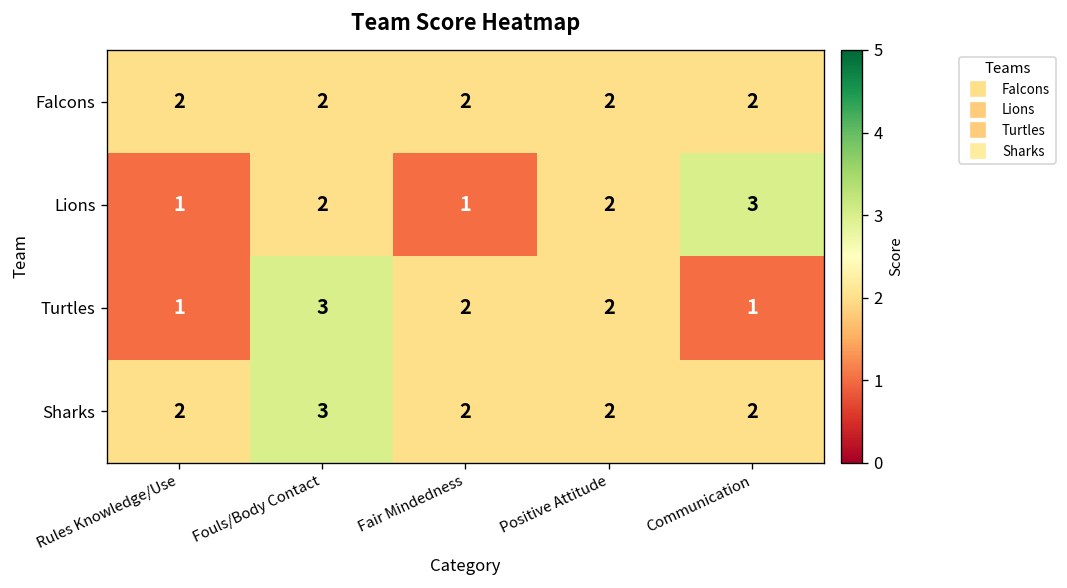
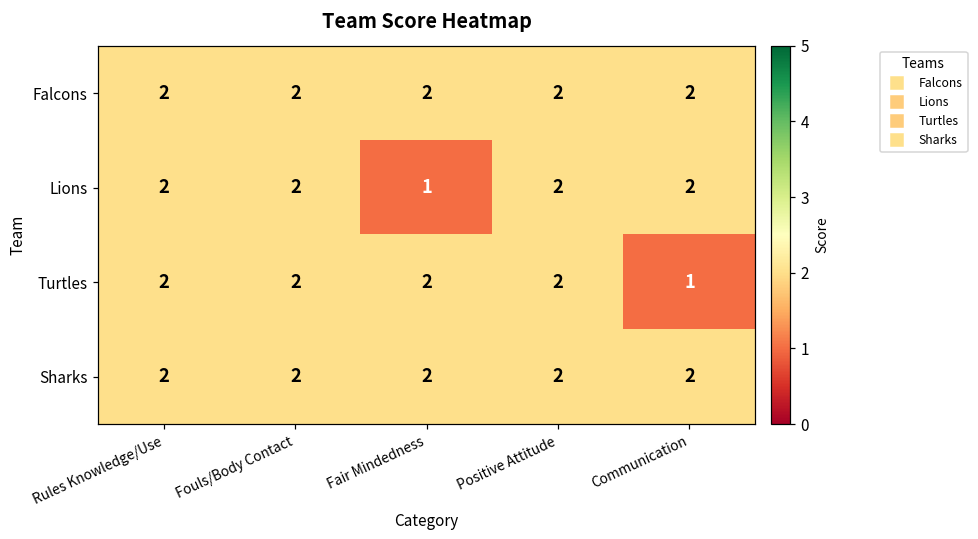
Lions, Rules Knowledge/Use: 1 -> 2
Lions, Communication: 3 -> 2
Turtles, Rules Knowledge/Use: 1 -> 2
Turtles, Fouls/Body Contact: 3 -> 2
Sharks, Fouls/Body Contact: 3 -> 2
